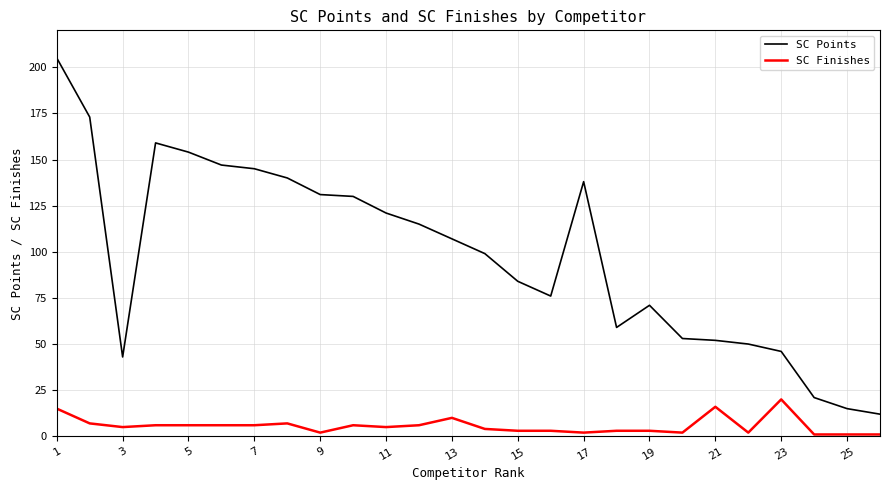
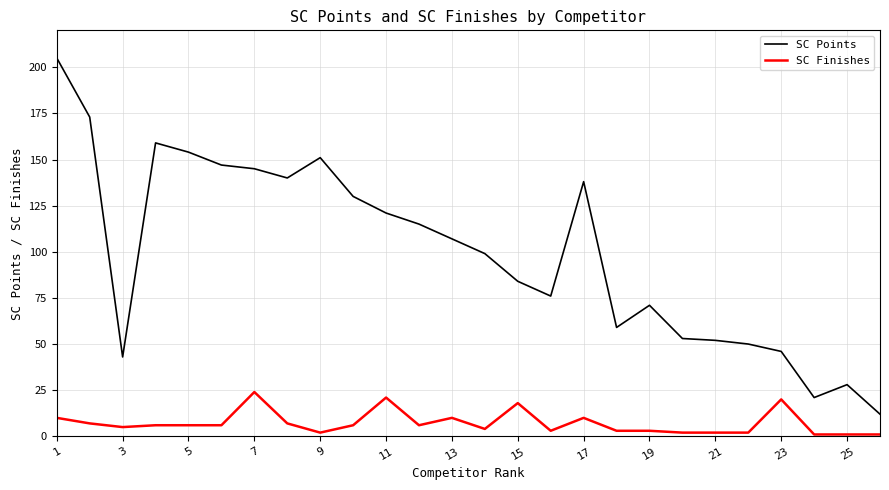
SC Finishes, 1: 15 -> 10
SC Finishes, 7: 6 -> 24
SC Points, 9: 131 -> 151
SC Finishes, 11: 5 -> 21
SC Finishes, 15: 3 -> 18
SC Finishes, 17: 2 -> 10
SC Finishes, 21: 16 -> 2
SC Points, 25: 15 -> 28
